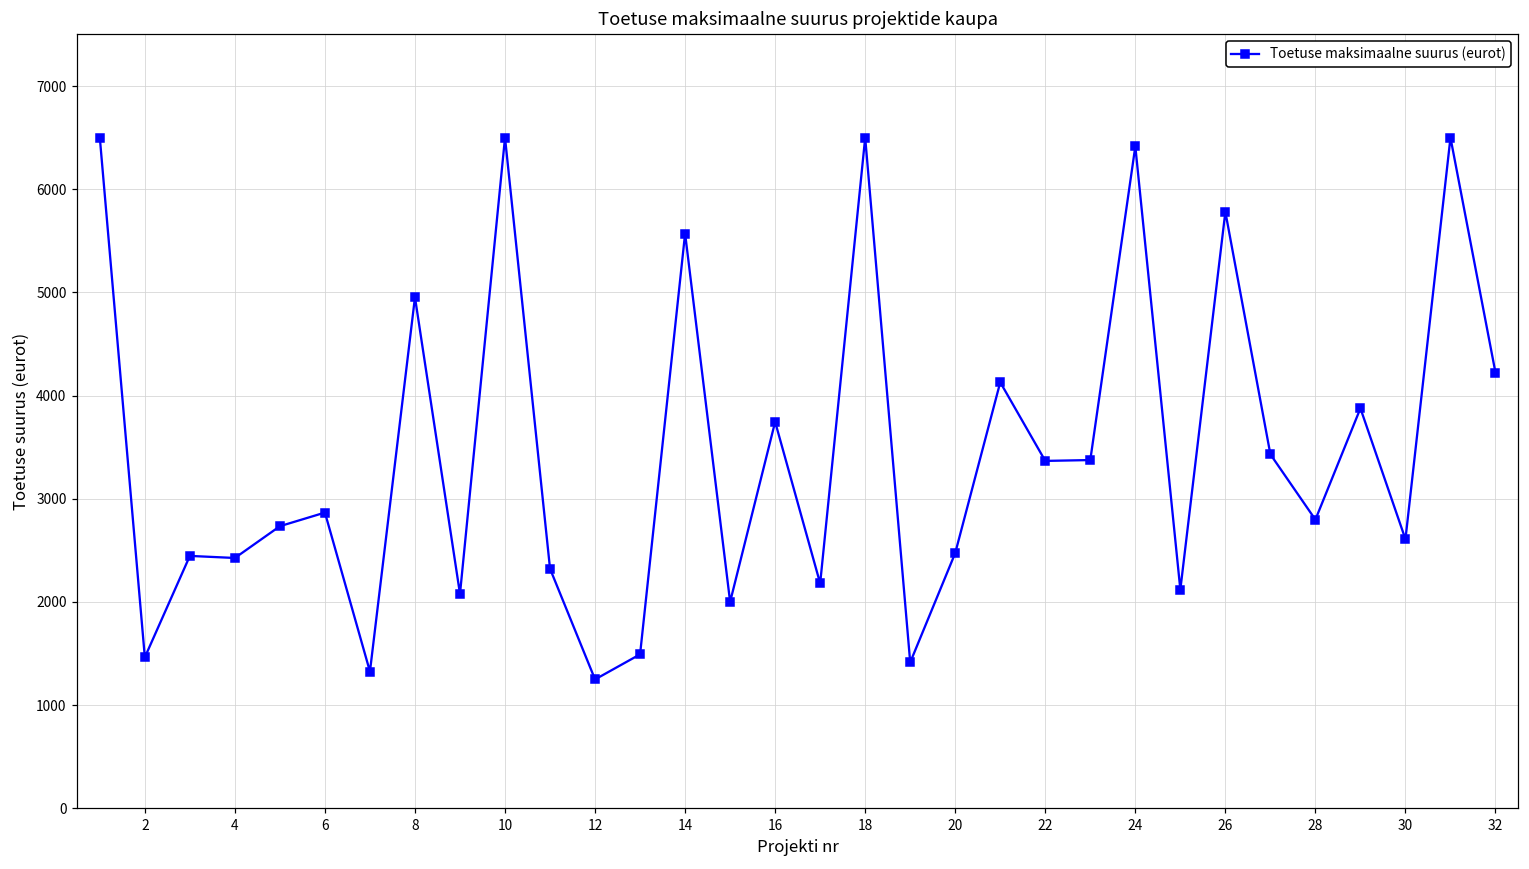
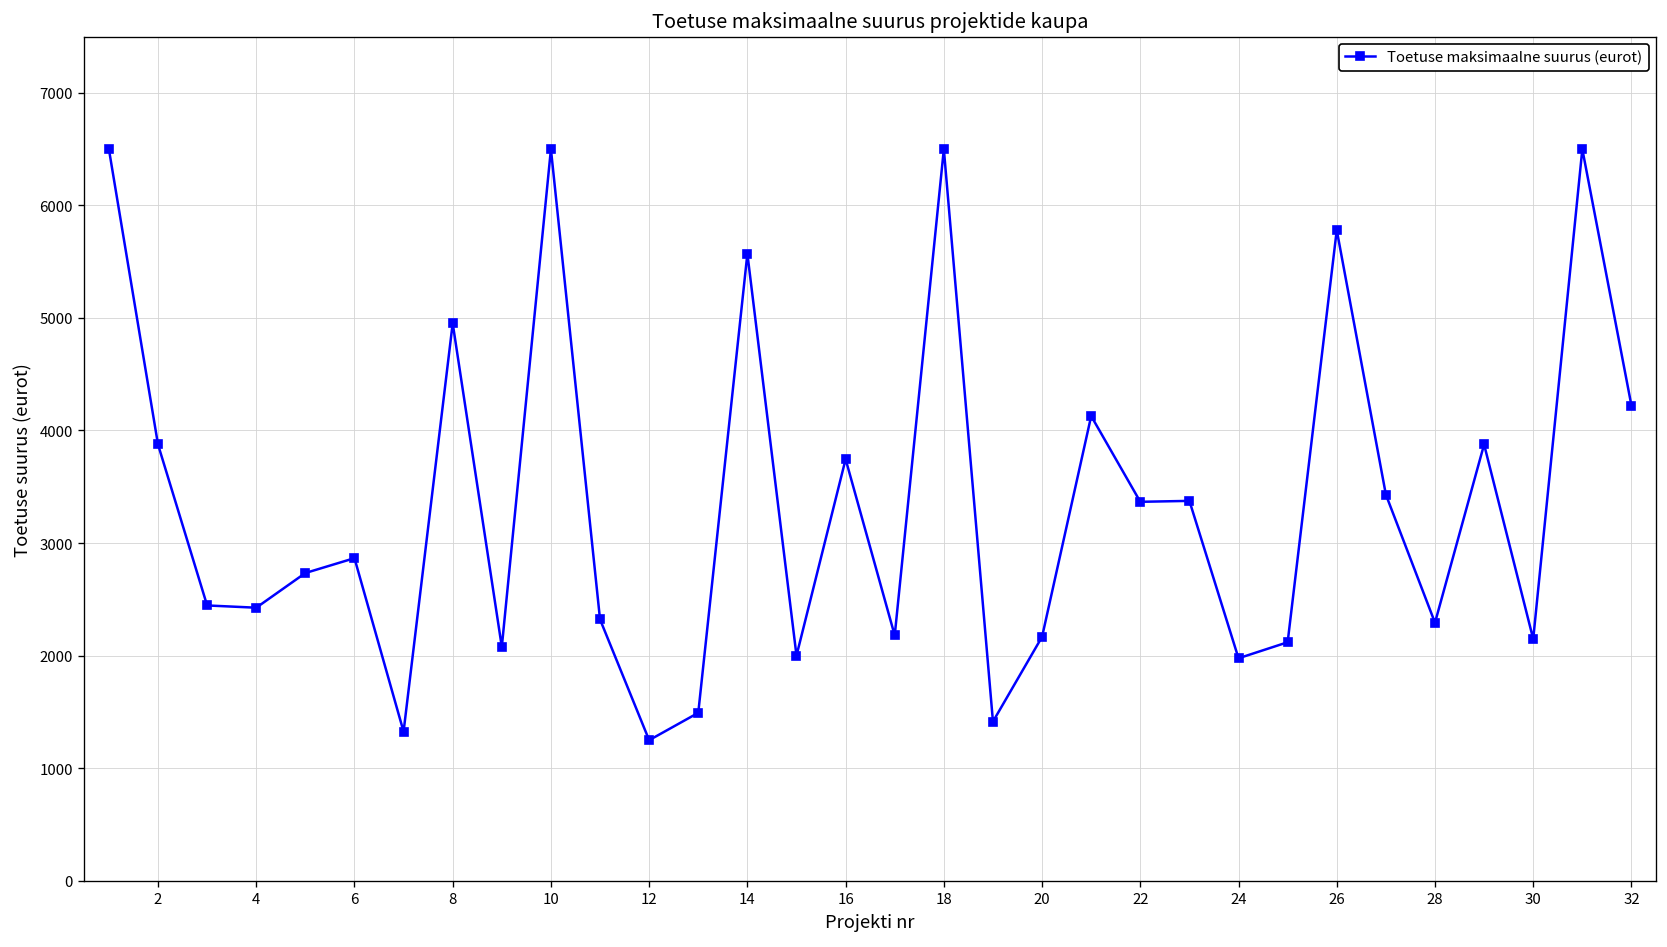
2: 1500 -> 3900
20: 2500 -> 2200
24: 6400 -> 2000
28: 2800 -> 2300
30: 2600 -> 2100
